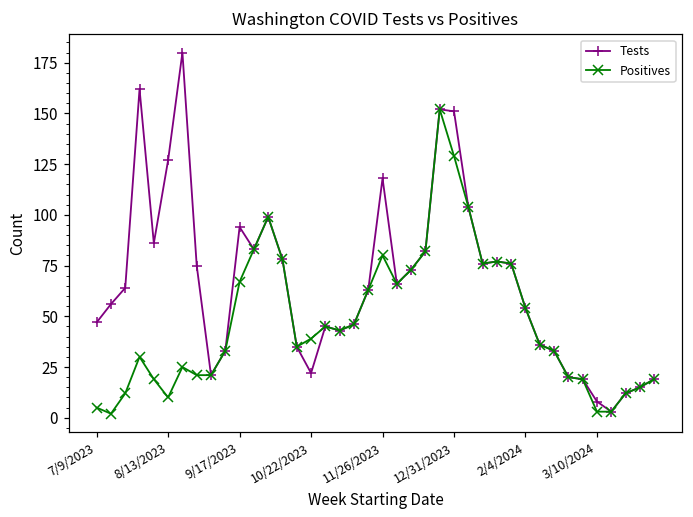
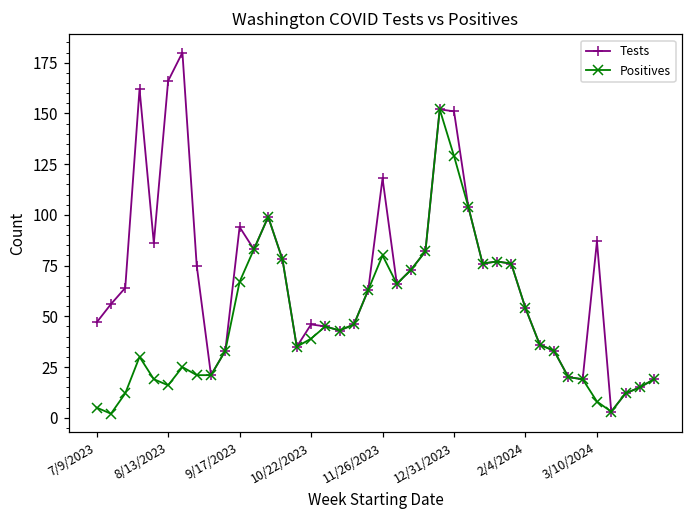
Tests, 8/13/2023: 127 -> 166
Positives, 8/13/2023: 10 -> 16
Tests, 10/22/2023: 22 -> 46
Tests, 3/10/2024: 8 -> 87
Positives, 3/10/2024: 3 -> 8
